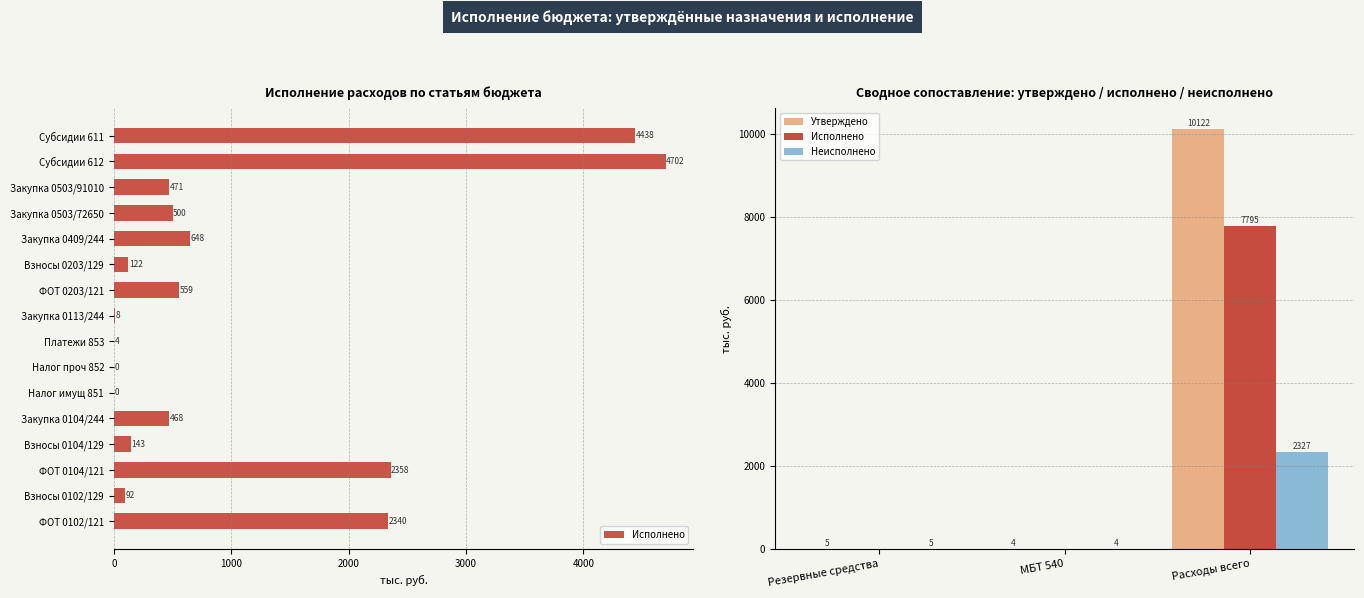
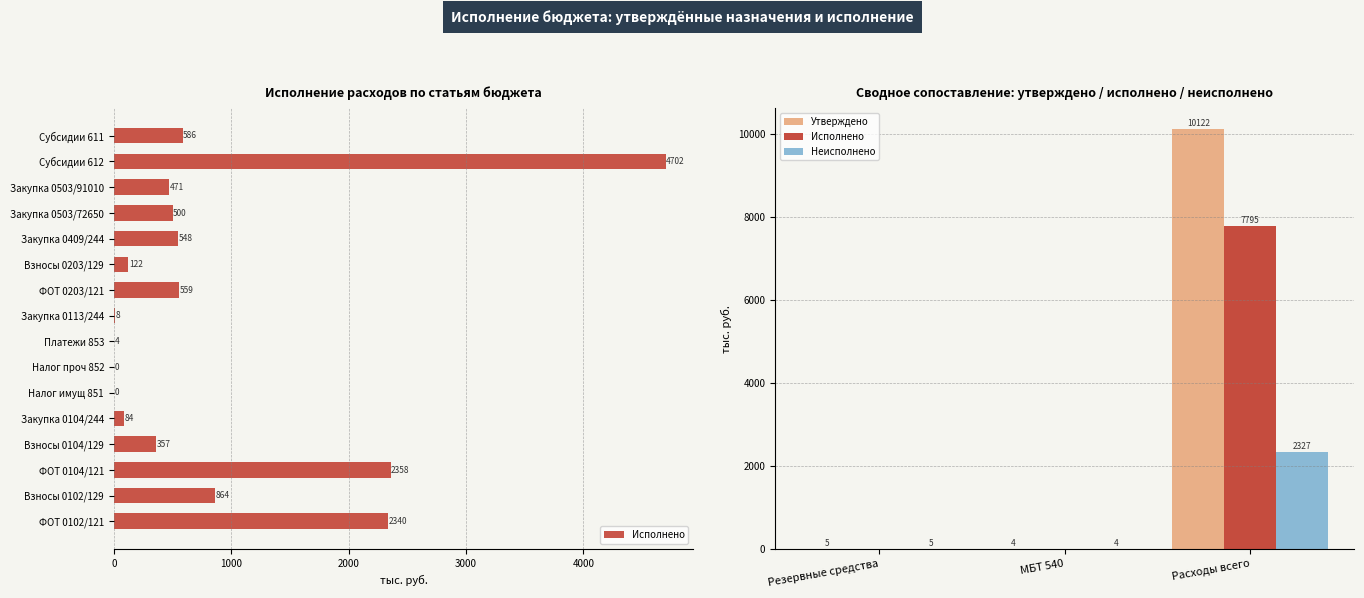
Исполнение расходов по статьям бюджета, Субсидии 611: 4438 -> 586
Исполнение расходов по статьям бюджета, Закупка 0409/244: 648 -> 548
Исполнение расходов по статьям бюджета, Закупка 0104/244: 468 -> 84
Исполнение расходов по статьям бюджета, Взносы 0104/129: 143 -> 357
Исполнение расходов по статьям бюджета, Взносы 0102/129: 92 -> 864
